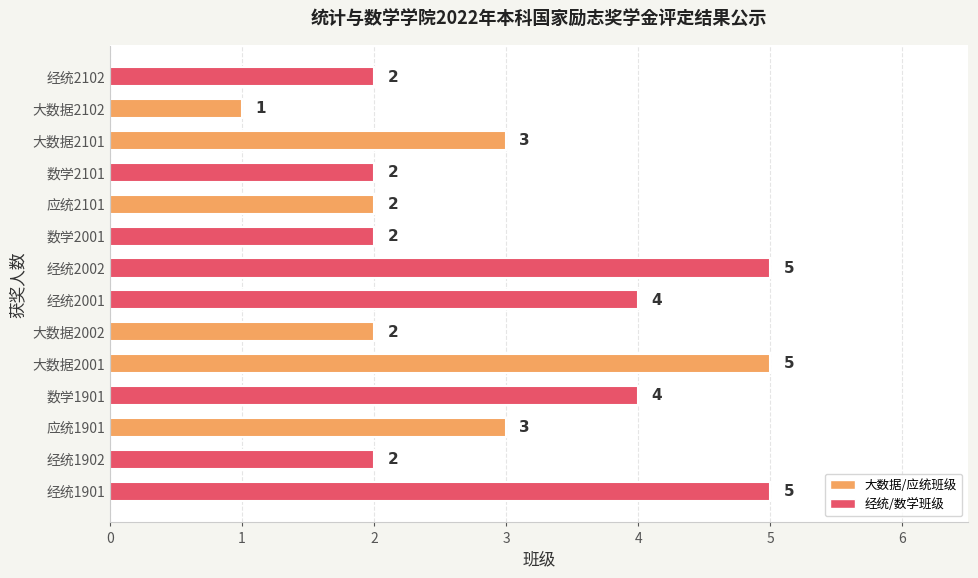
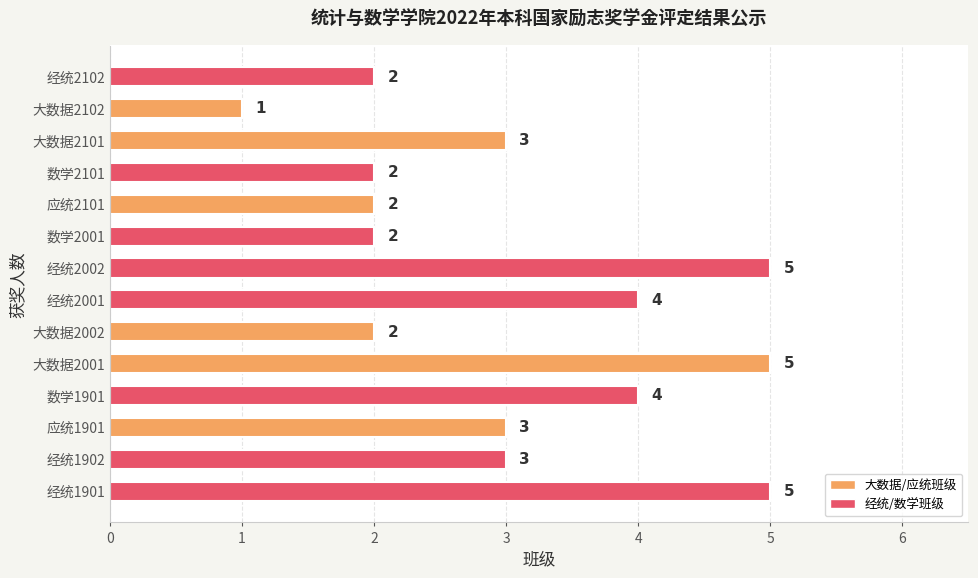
经统1902: 2 -> 3
